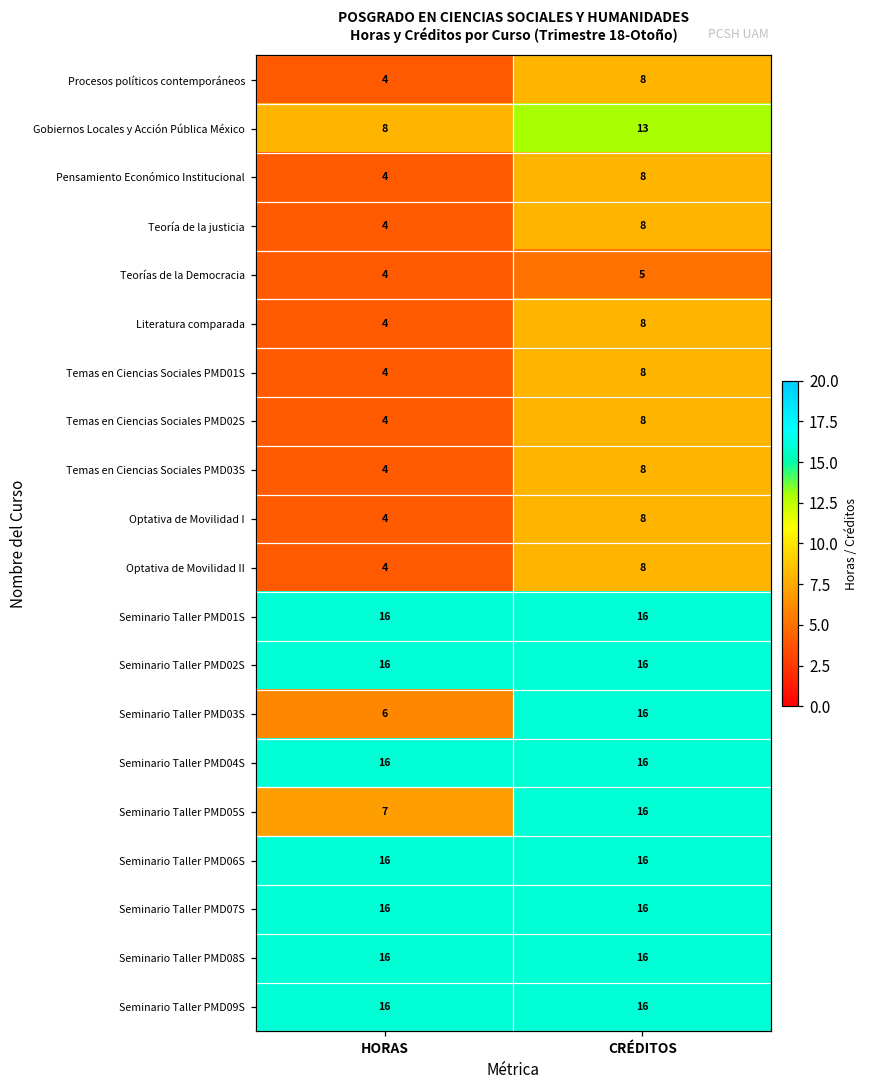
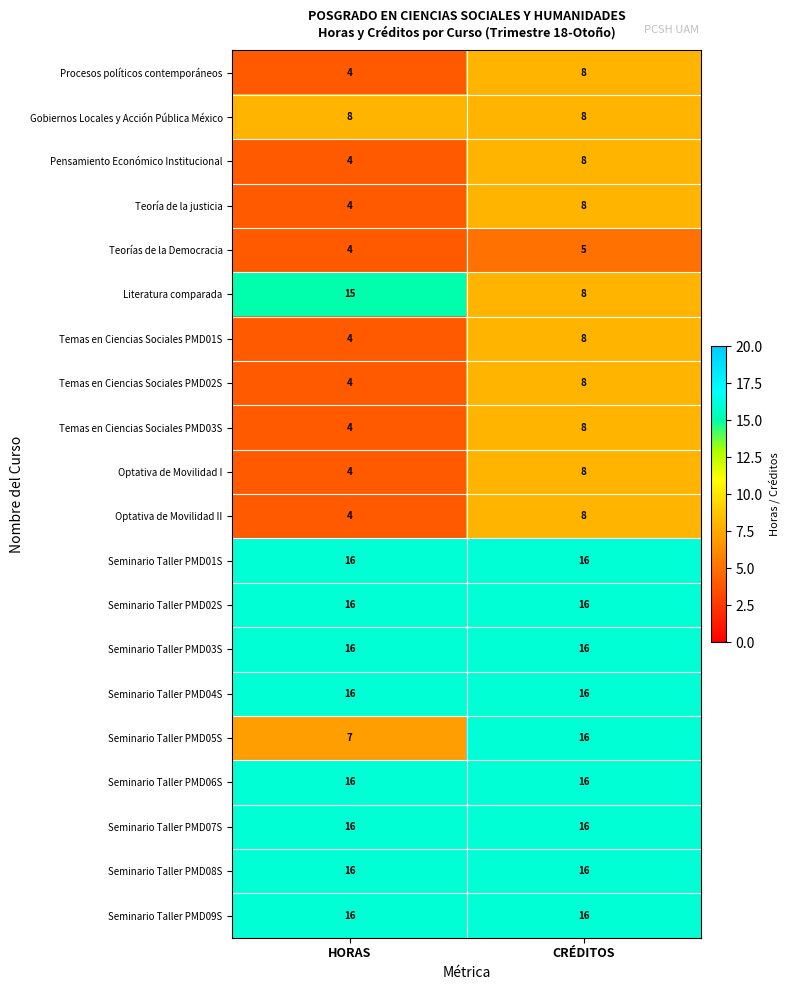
Gobiernos Locales y Acción Pública México, CRÉDITOS: 13 -> 8
Literatura comparada, HORAS: 4 -> 15
Seminario Taller PMD03S, HORAS: 6 -> 16
